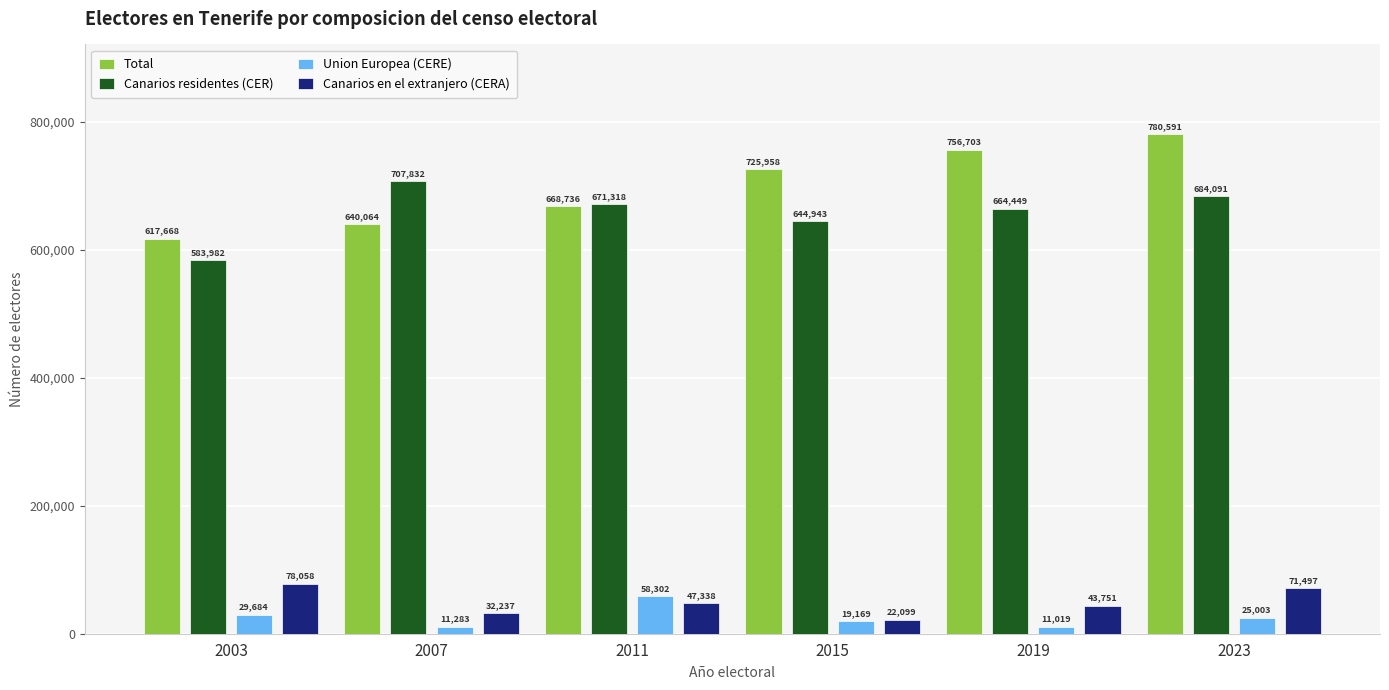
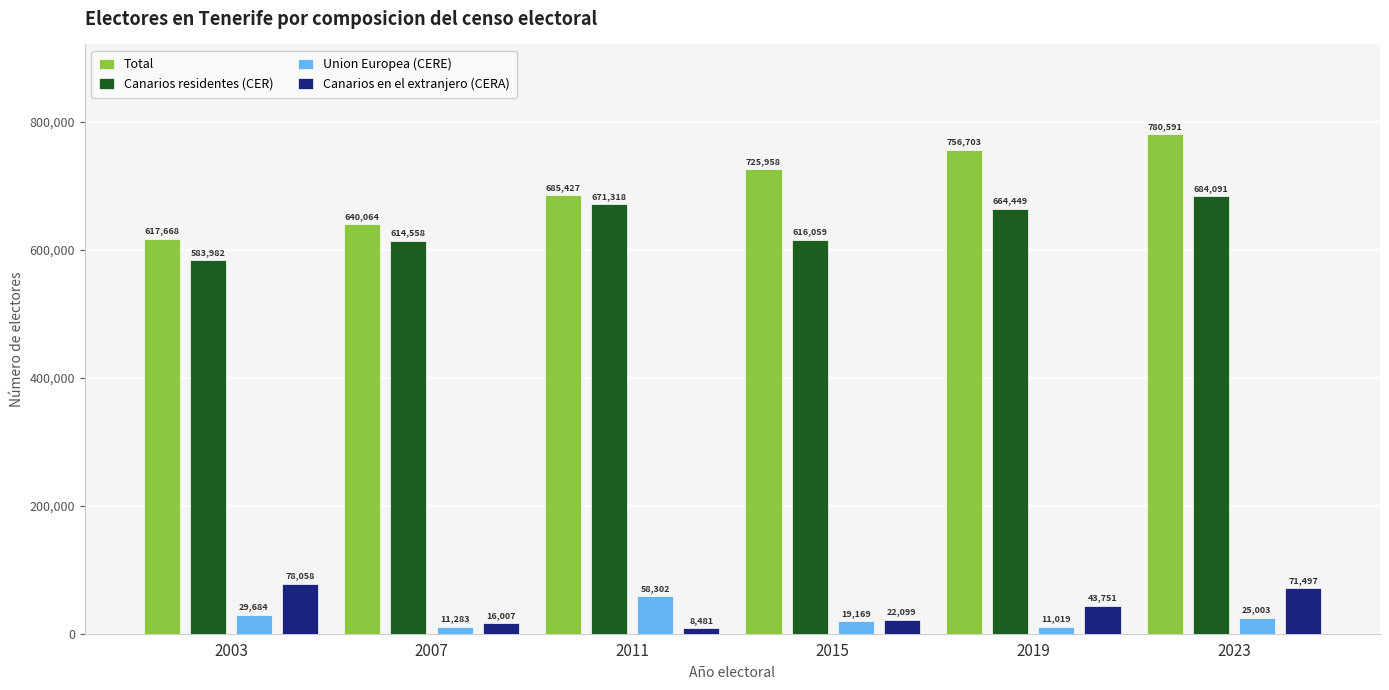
Canarios residentes (CER), 2007: 707,832 -> 614,558
Canarios en el extranjero (CERA), 2007: 32,237 -> 16,007
Total, 2011: 668,736 -> 685,427
Canarios en el extranjero (CERA), 2011: 47,338 -> 8,481
Canarios residentes (CER), 2015: 644,943 -> 616,059
